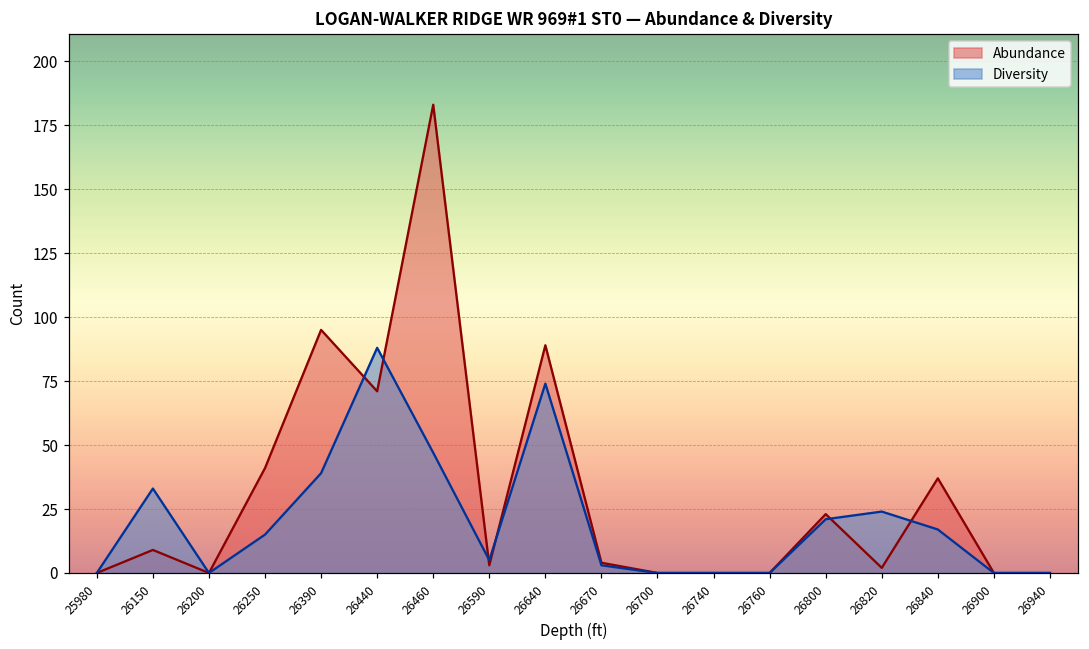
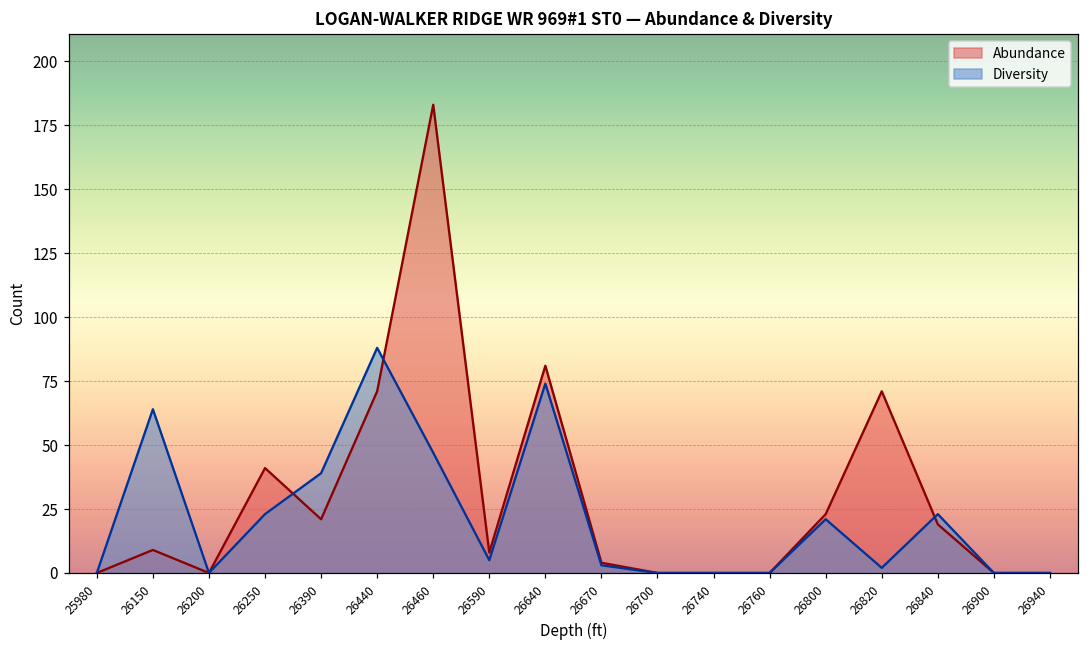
Diversity, 26150: 33 -> 64
Diversity, 26250: 15 -> 23
Abundance, 26390: 95 -> 21
Abundance, 26590: 3 -> 8
Abundance, 26640: 89 -> 81
Abundance, 26820: 2 -> 71
Diversity, 26820: 24 -> 2
Abundance, 26840: 37 -> 19
Diversity, 26840: 17 -> 23
